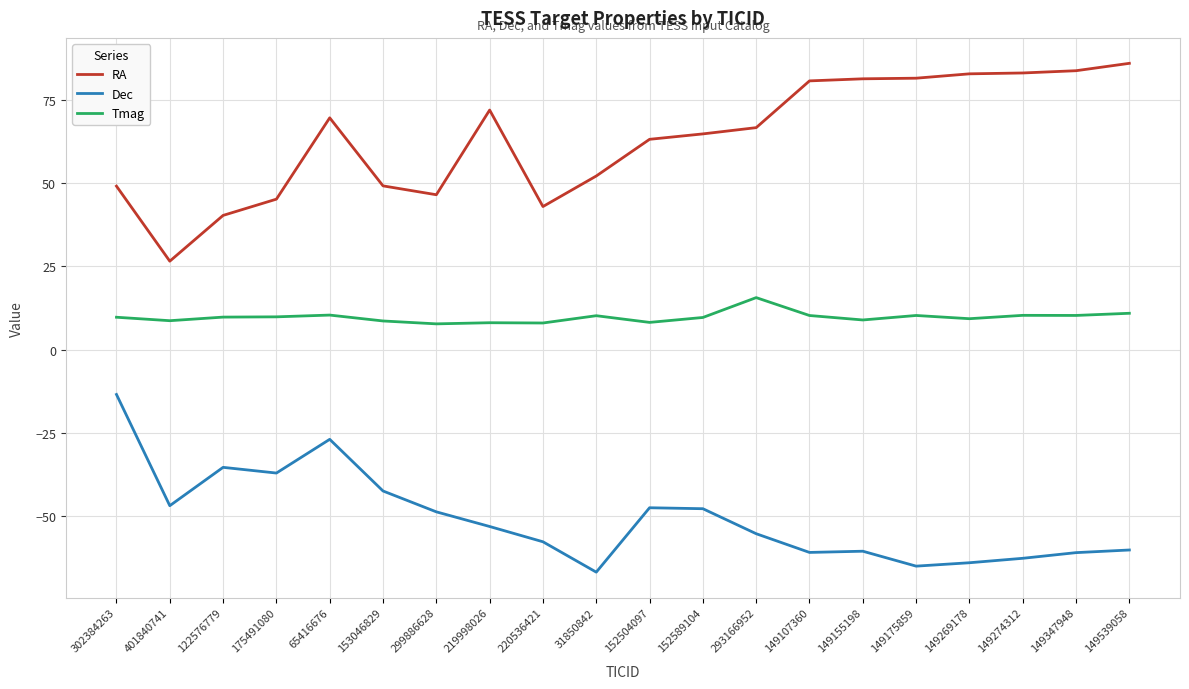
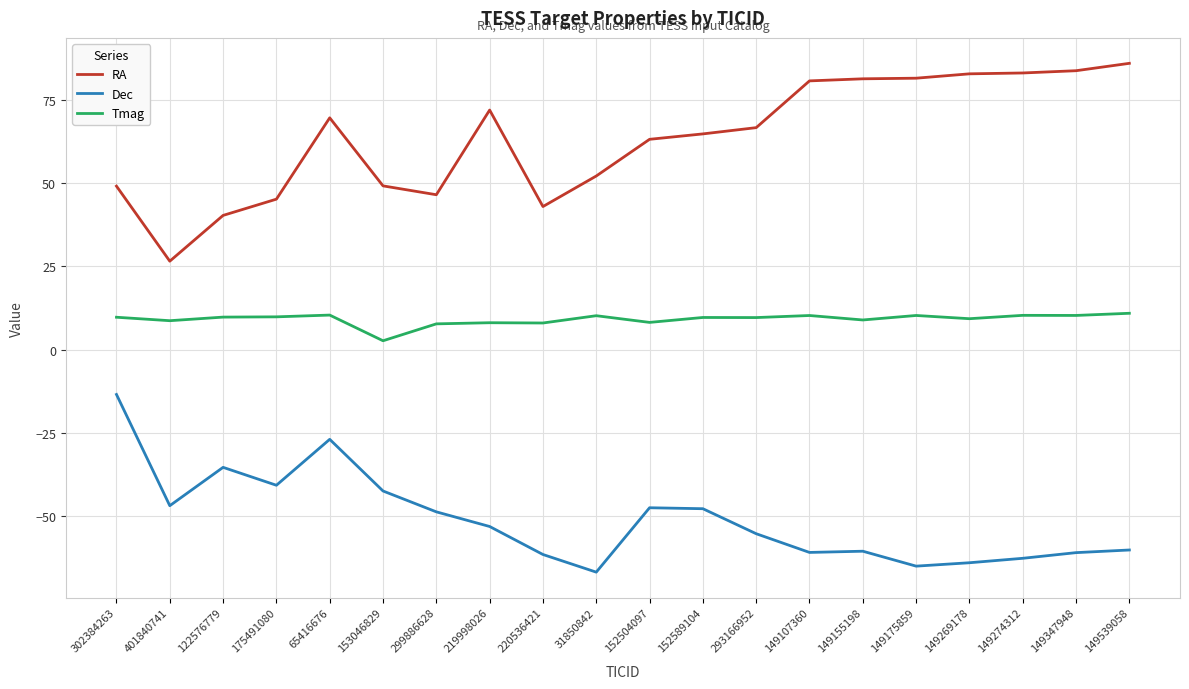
Dec, 175491080: -37 -> -41
Tmag, 153046829: 9 -> 3
Dec, 220536421: -58 -> -62
Tmag, 293166952: 16 -> 10
